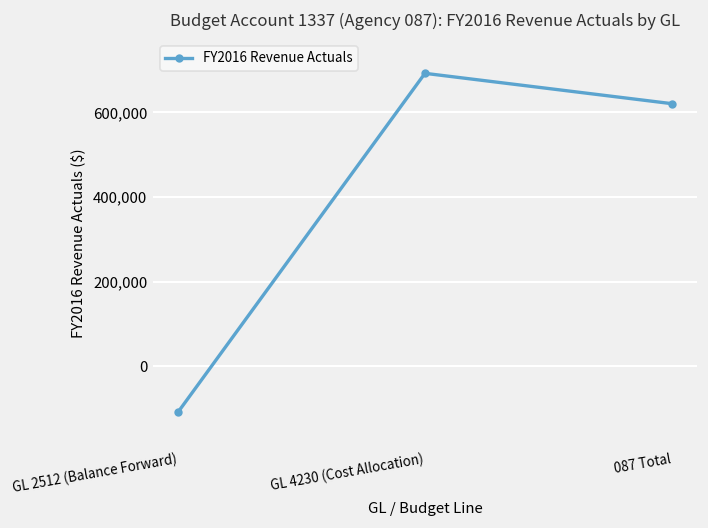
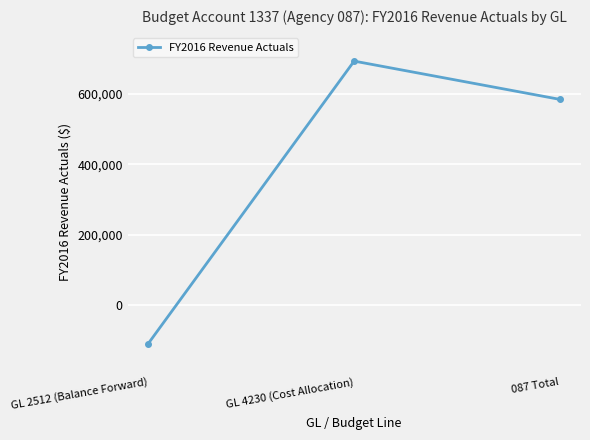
087 Total: 620,000 -> 580,000
